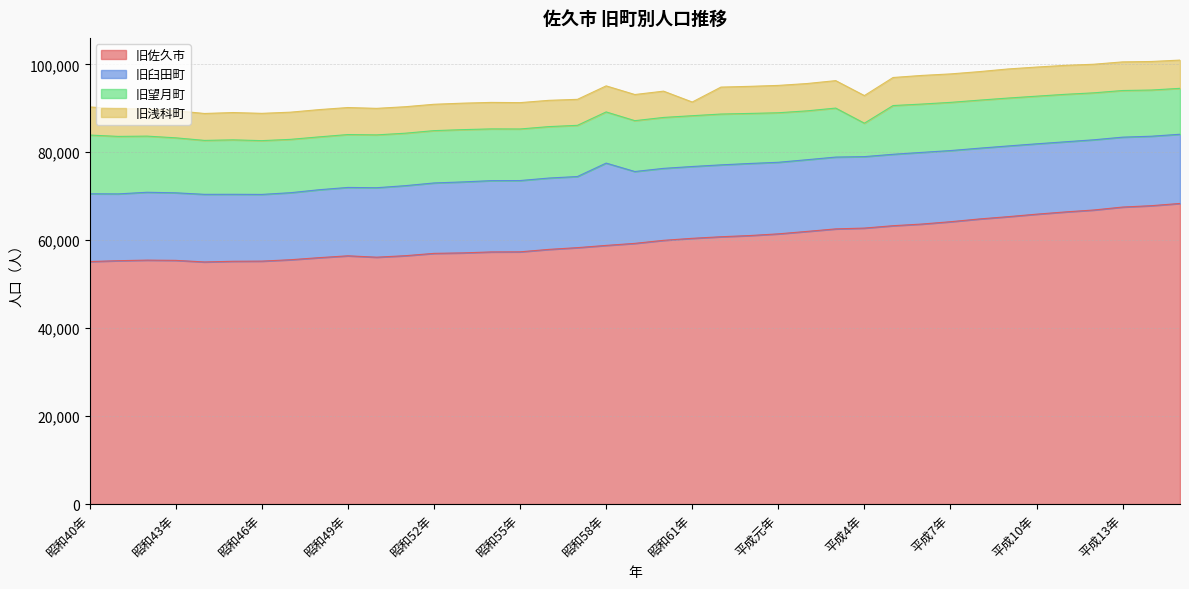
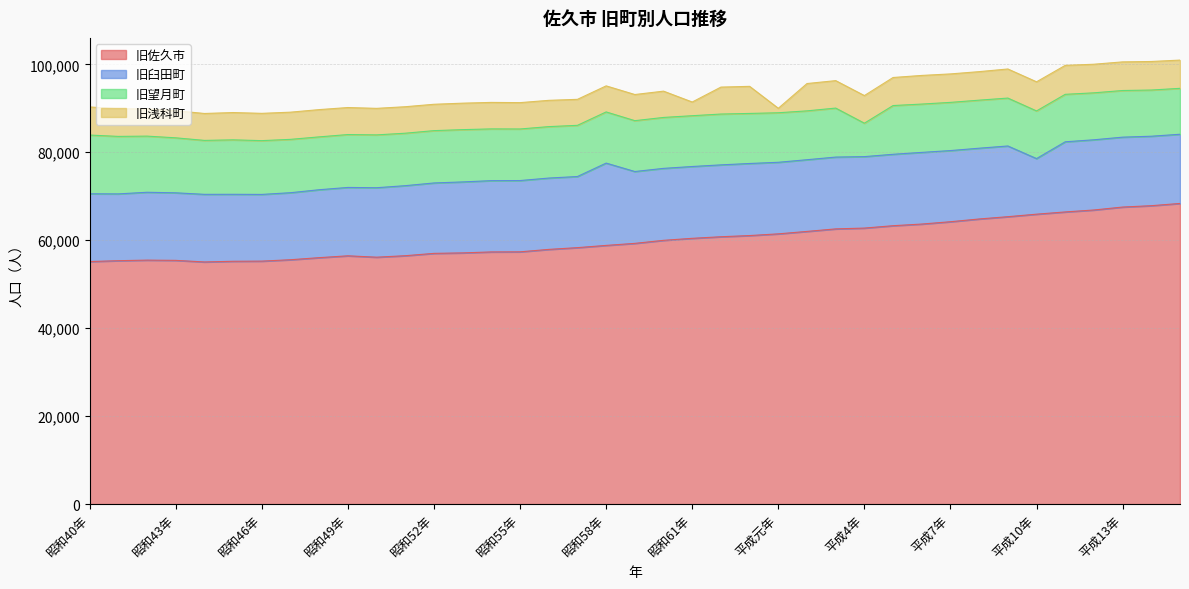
旧浅科町, 平成元年: 6,000 -> 1,000
旧臼田町, 平成10年: 16,000 -> 13,000
